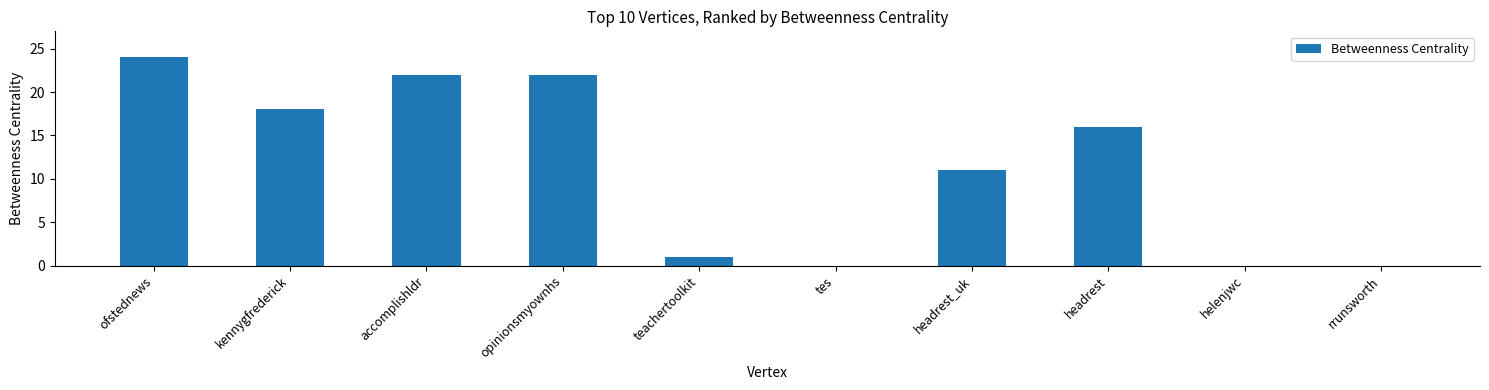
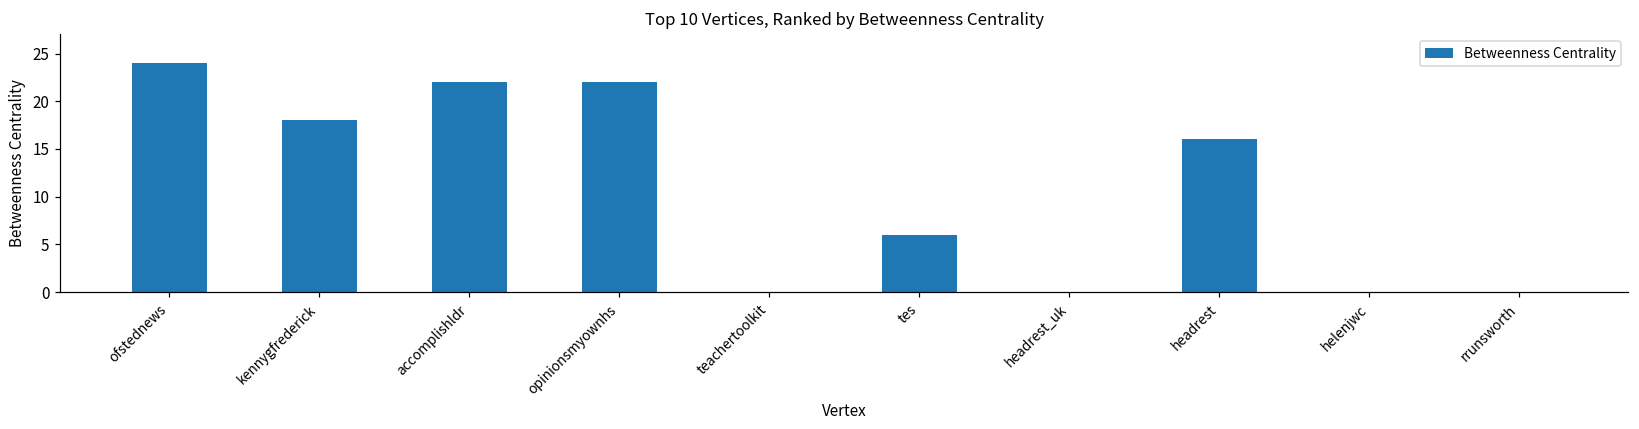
teachertoolkit: 1 -> 0
tes: 0 -> 6
headrest_uk: 11 -> 0
